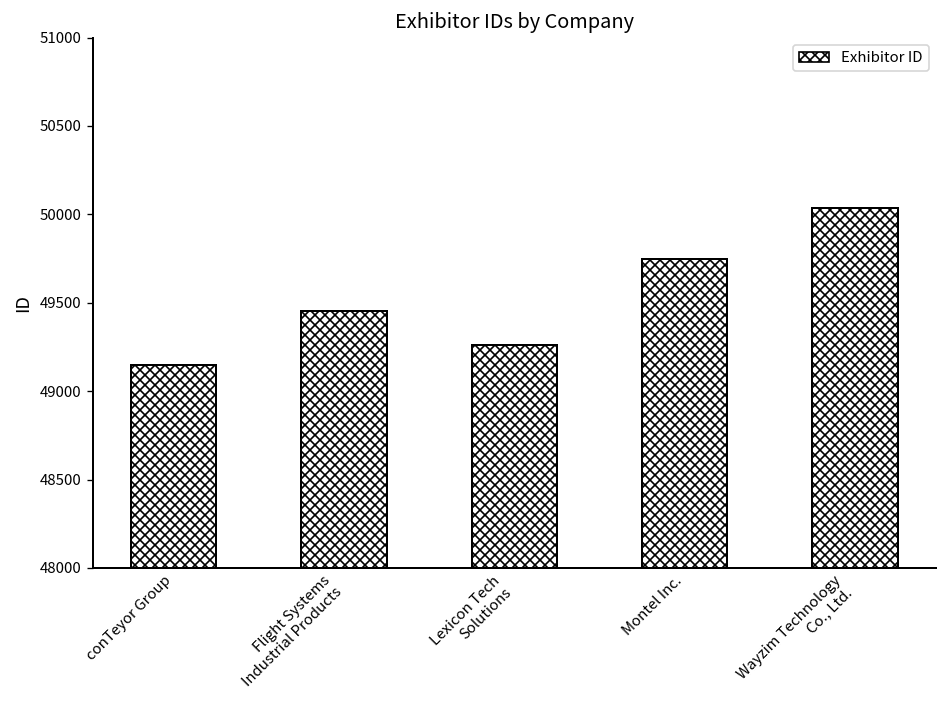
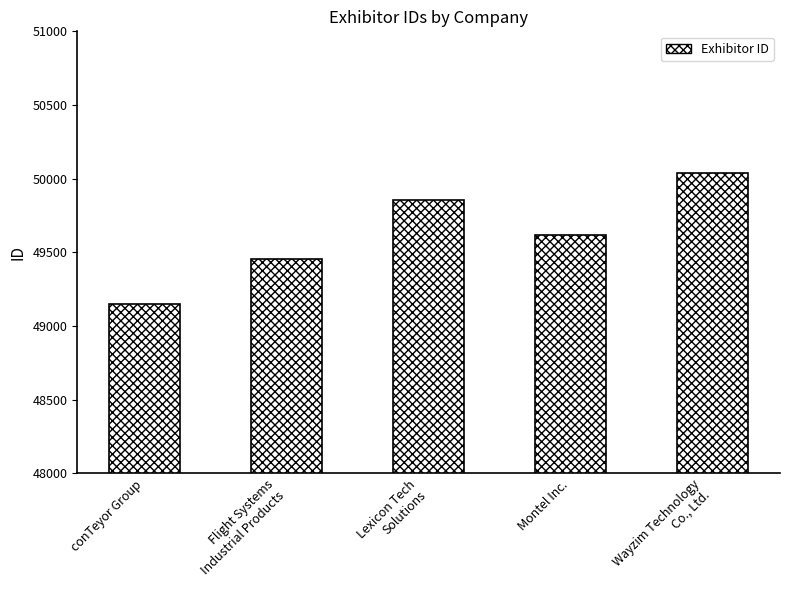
Lexicon Tech Solutions: 49260 -> 49860
Montel Inc.: 49750 -> 49620
